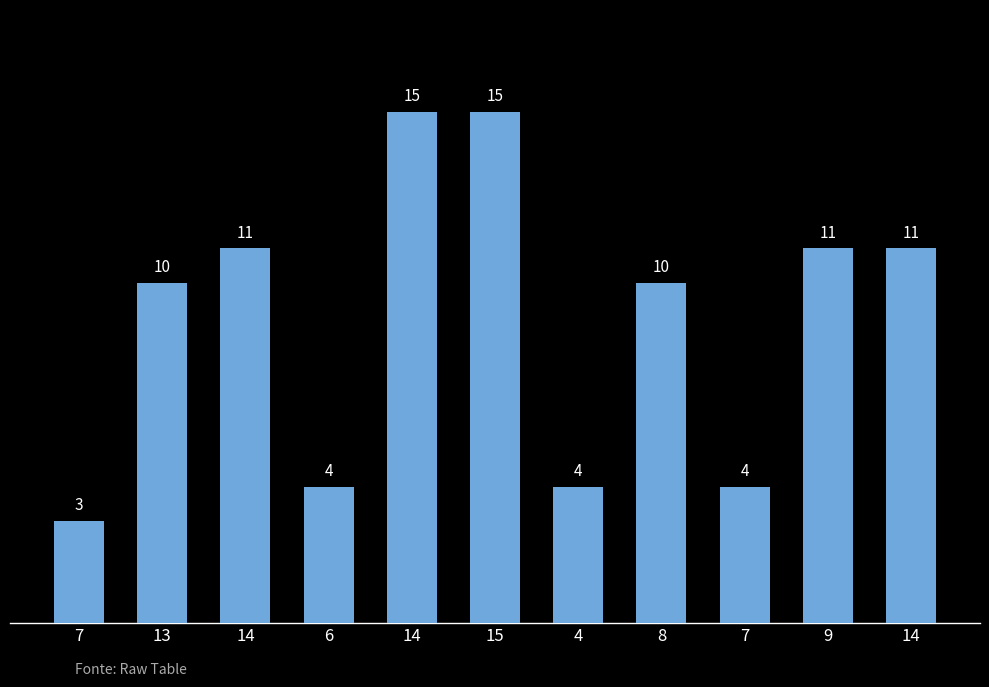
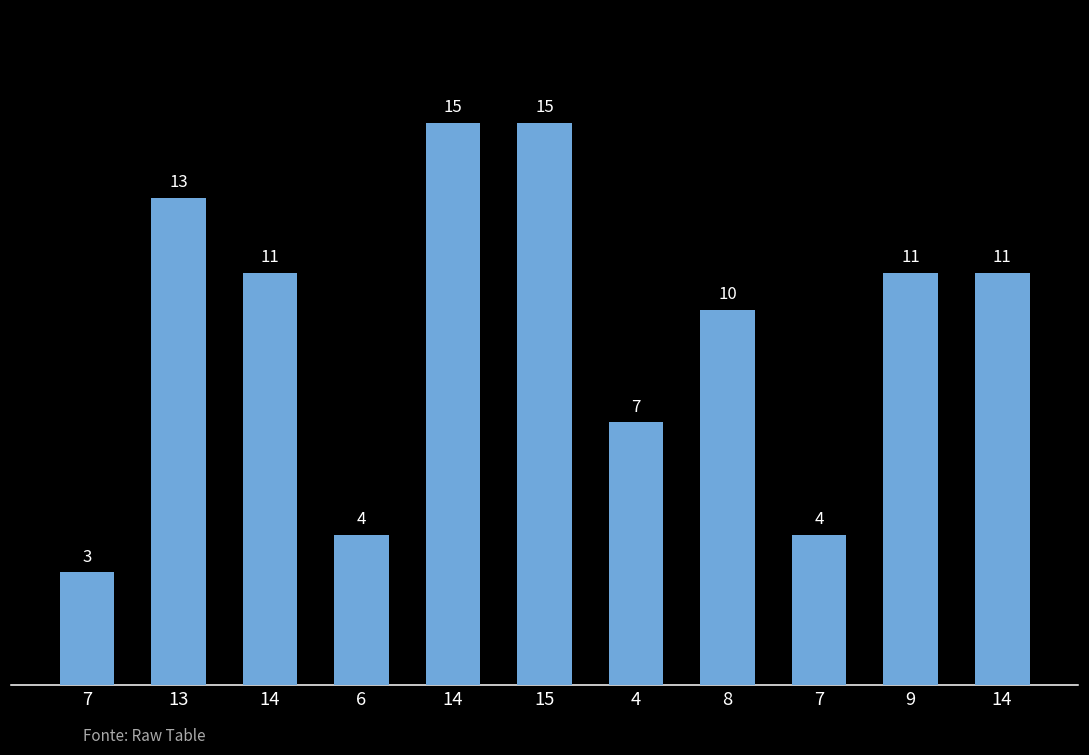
13: 10 -> 13
4: 4 -> 7
